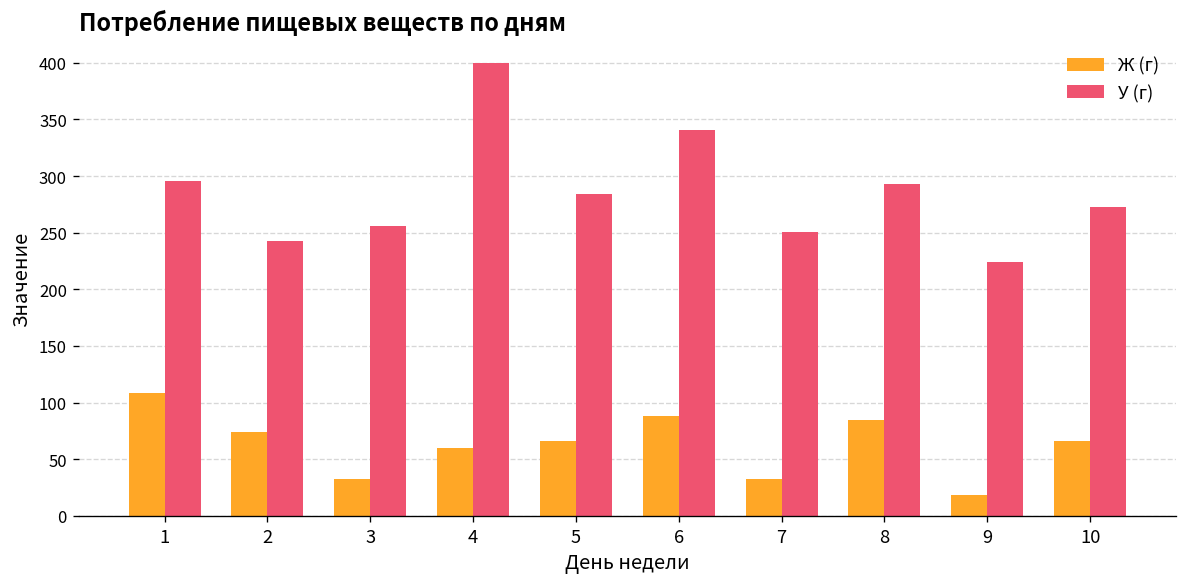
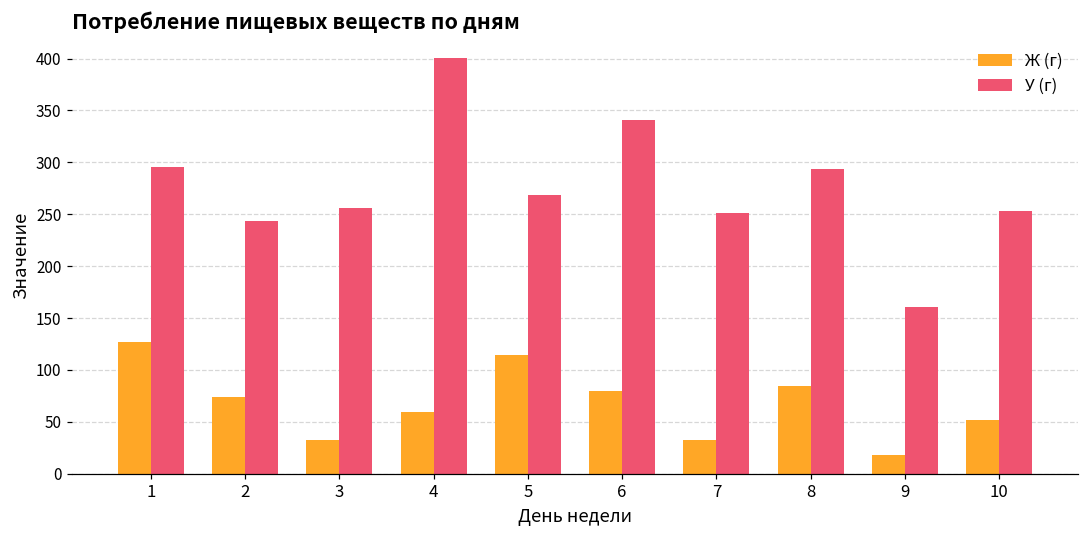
Ж (г), 1: 110 -> 130
Ж (г), 5: 70 -> 110
У (г), 5: 280 -> 270
Ж (г), 6: 90 -> 80
У (г), 9: 220 -> 160
Ж (г), 10: 70 -> 50
У (г), 10: 270 -> 250
